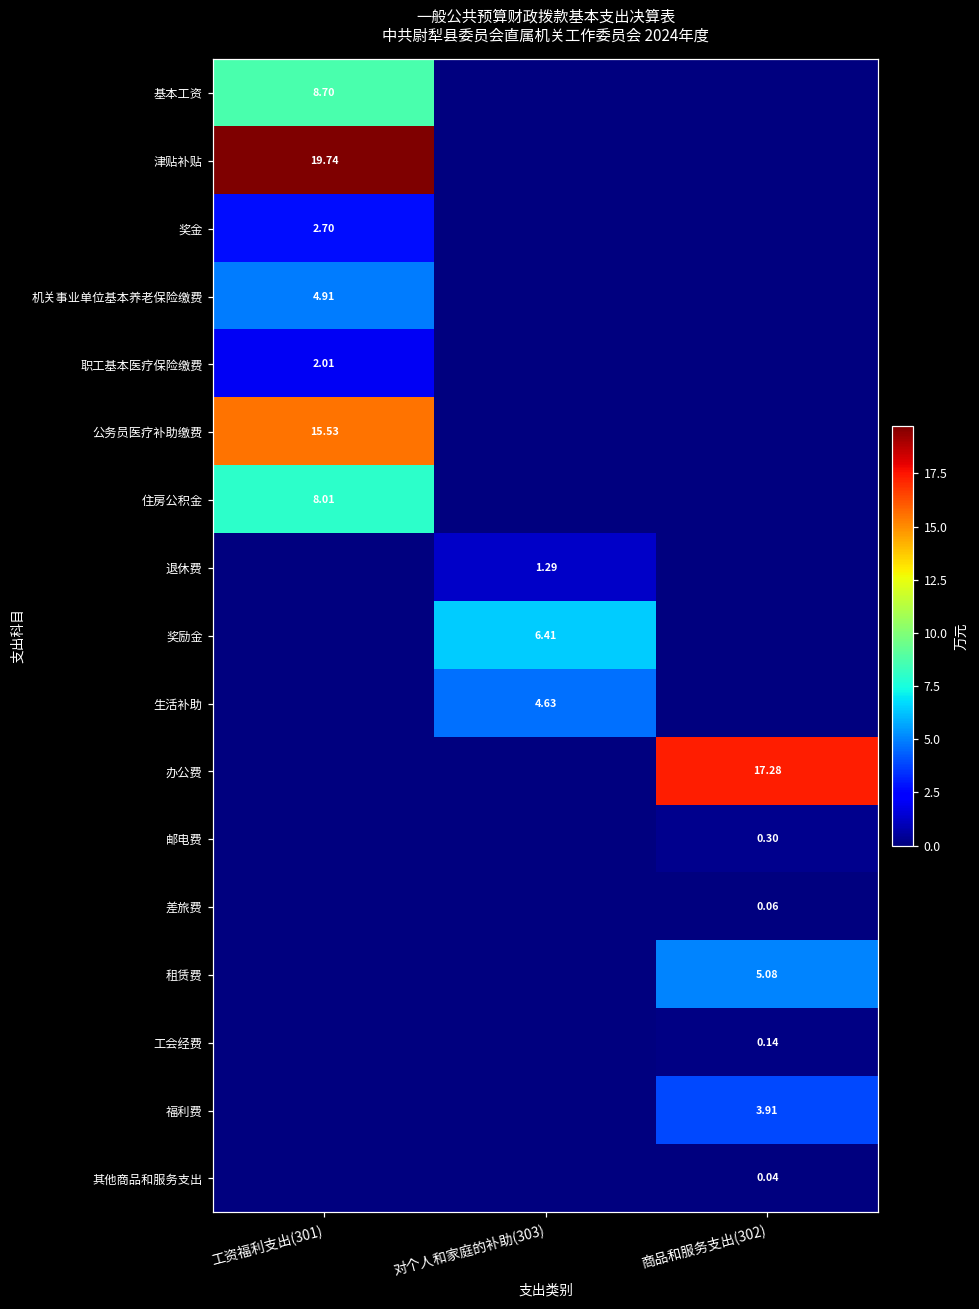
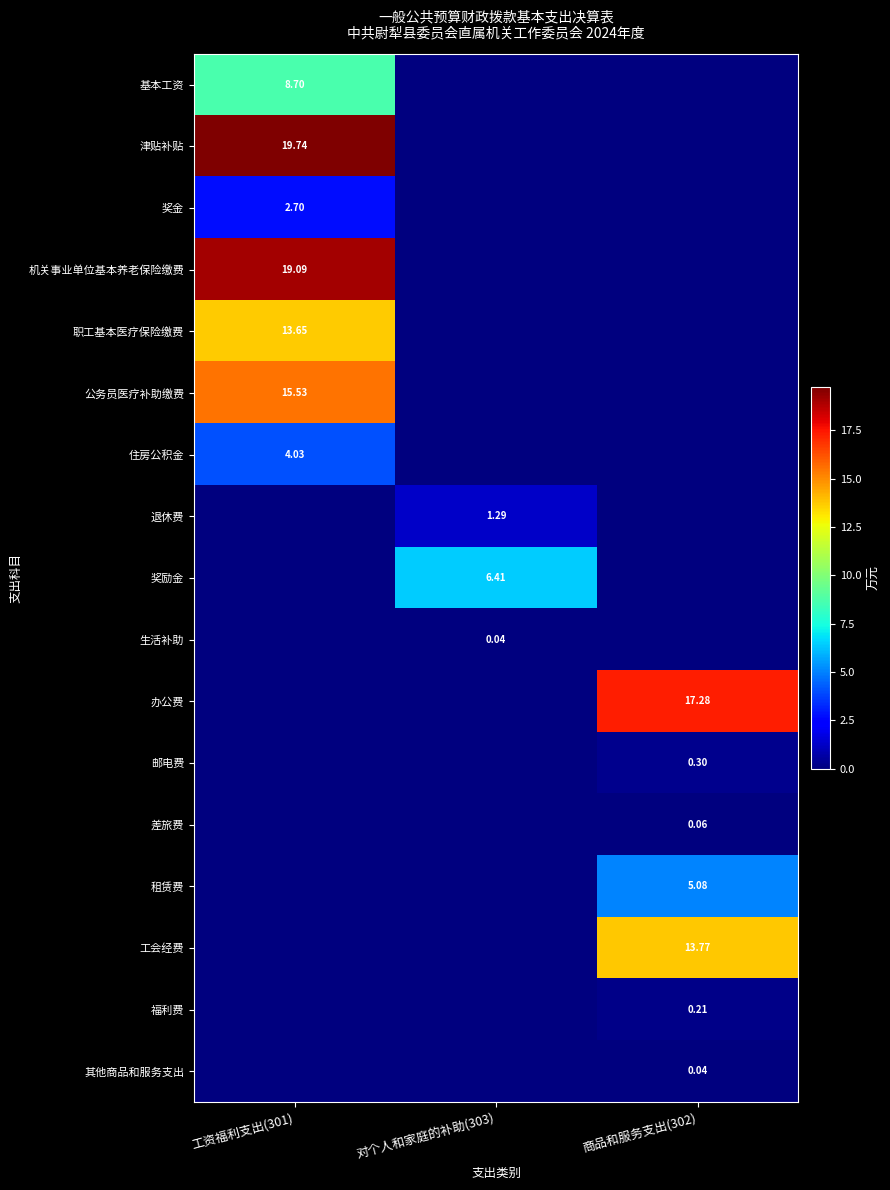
机关事业单位基本养老保险缴费, 工资福利支出(301): 4.91 -> 19.09
职工基本医疗保险缴费, 工资福利支出(301): 2.01 -> 13.65
住房公积金, 工资福利支出(301): 8.01 -> 4.03
生活补助, 对个人和家庭的补助(303): 4.63 -> 0.04
工会经费, 商品和服务支出(302): 0.14 -> 13.77
福利费, 商品和服务支出(302): 3.91 -> 0.21
